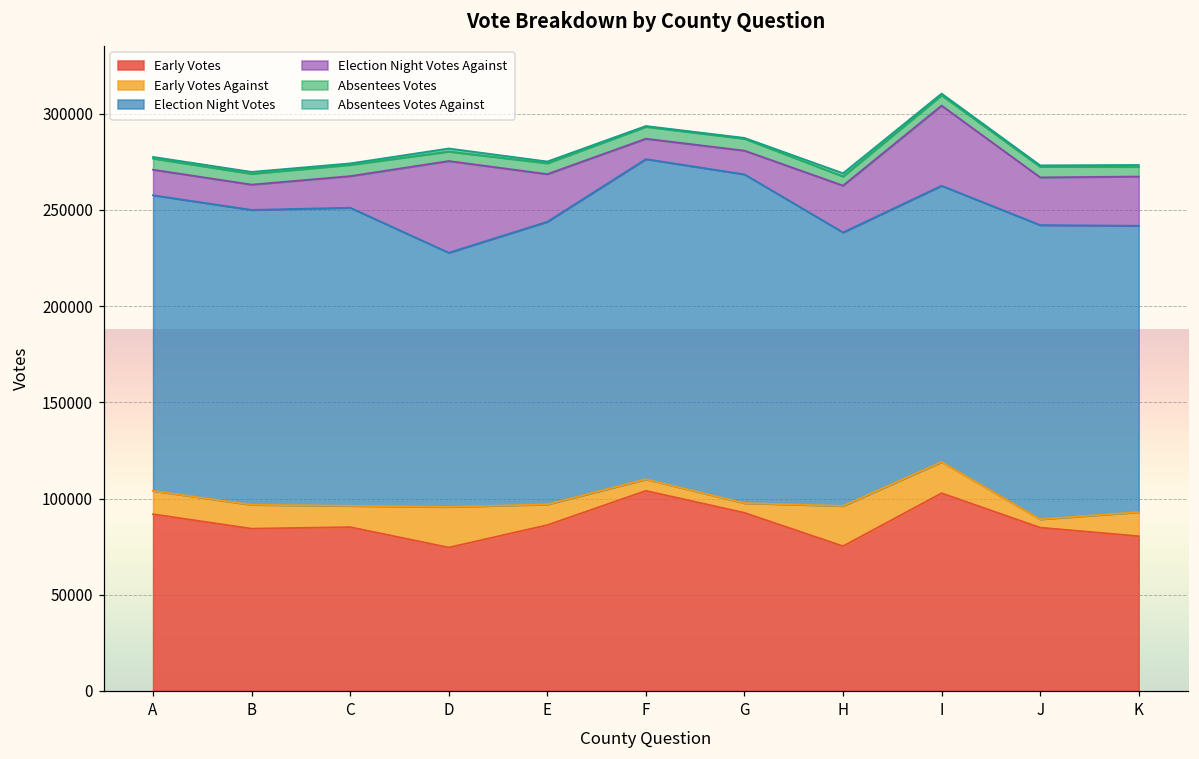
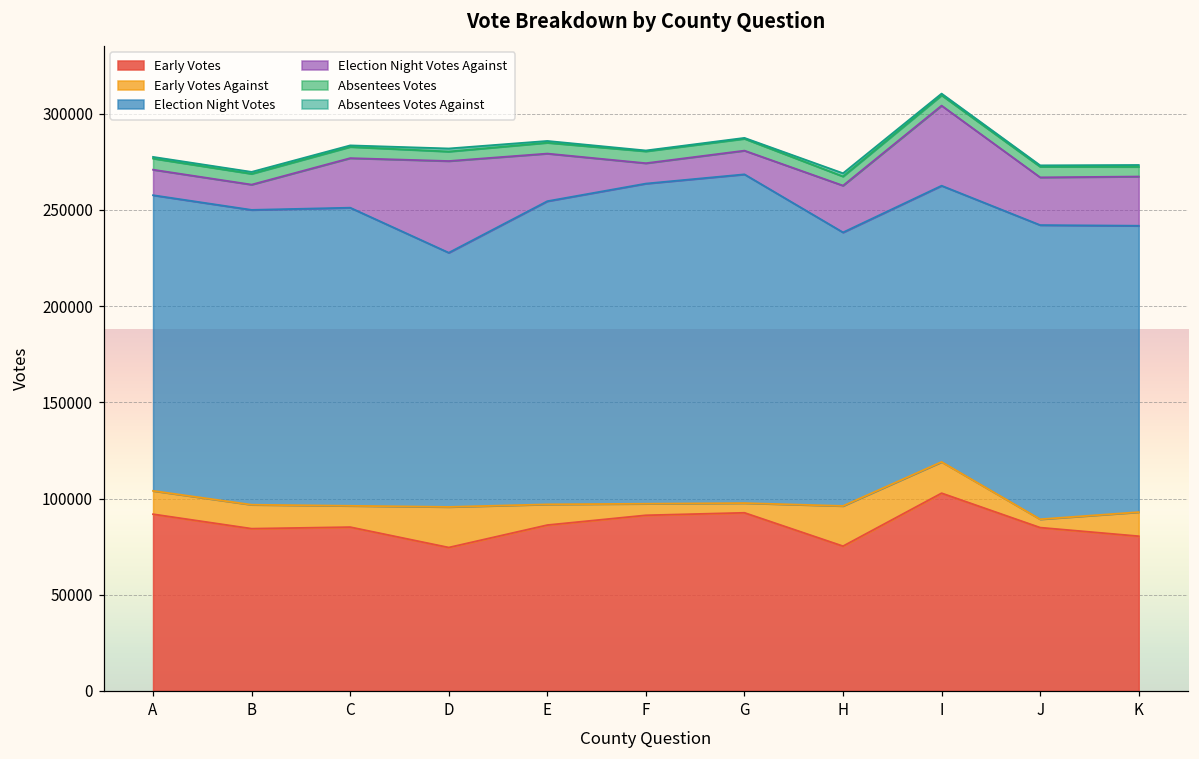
Election Night Votes Against, C: 16000 -> 26000
Election Night Votes, E: 147000 -> 158000
Early Votes, F: 104000 -> 91000
